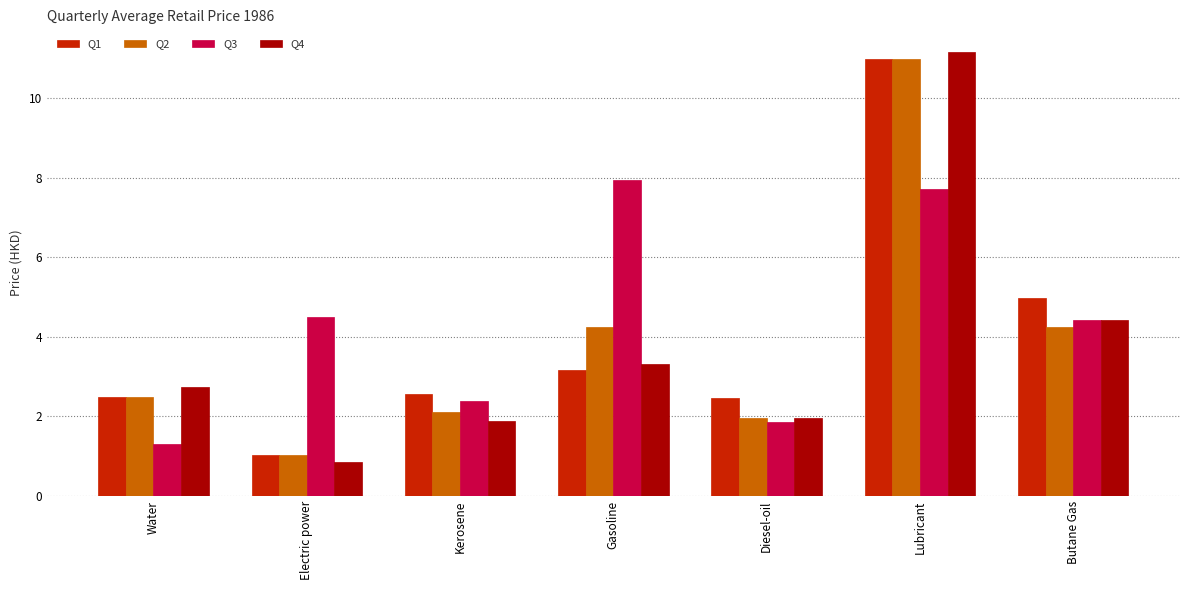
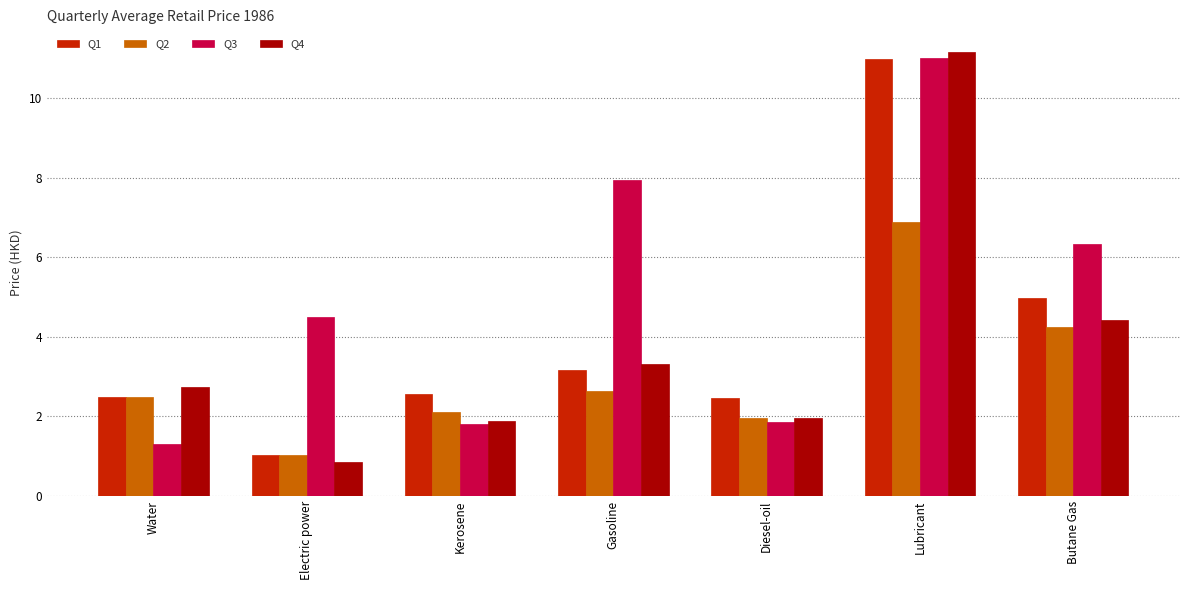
Q3, Kerosene: 2.4 -> 1.8
Q2, Gasoline: 4.2 -> 2.6
Q2, Lubricant: 11.0 -> 6.9
Q3, Lubricant: 7.7 -> 11.0
Q3, Butane Gas: 4.4 -> 6.3
